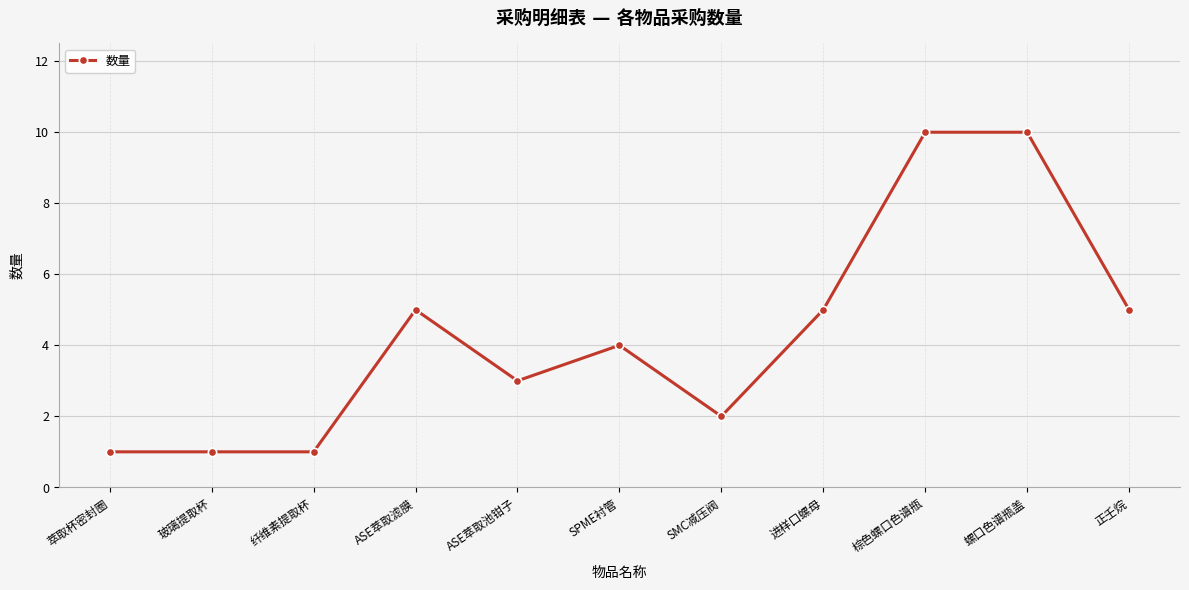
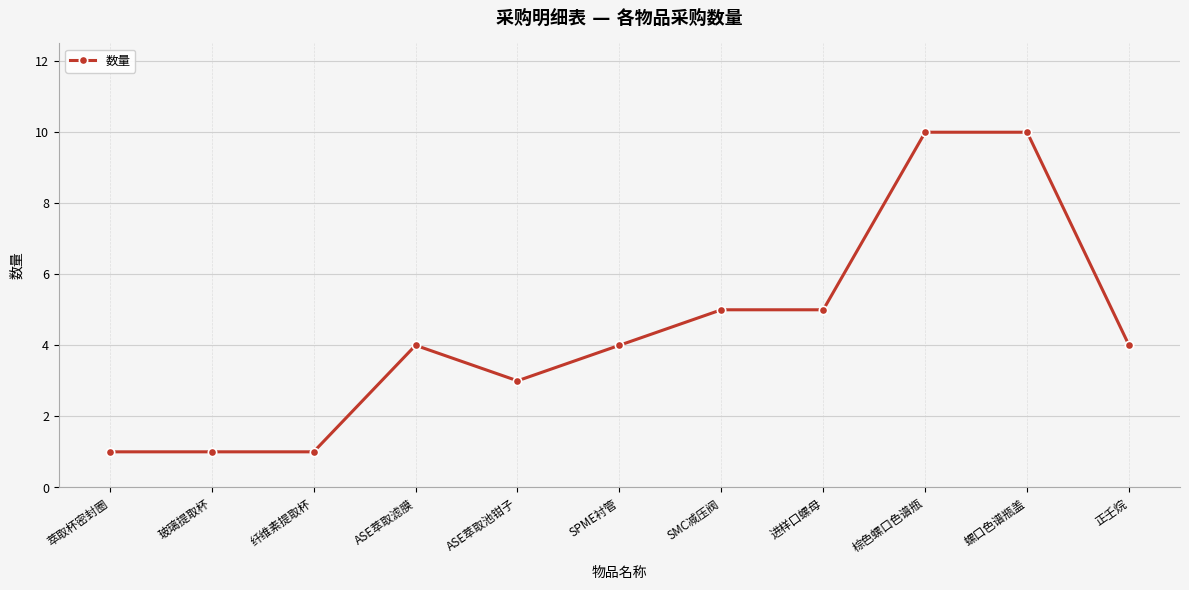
ASE萃取滤膜: 5 -> 4
SMC减压阀: 2 -> 5
正壬烷: 5 -> 4
